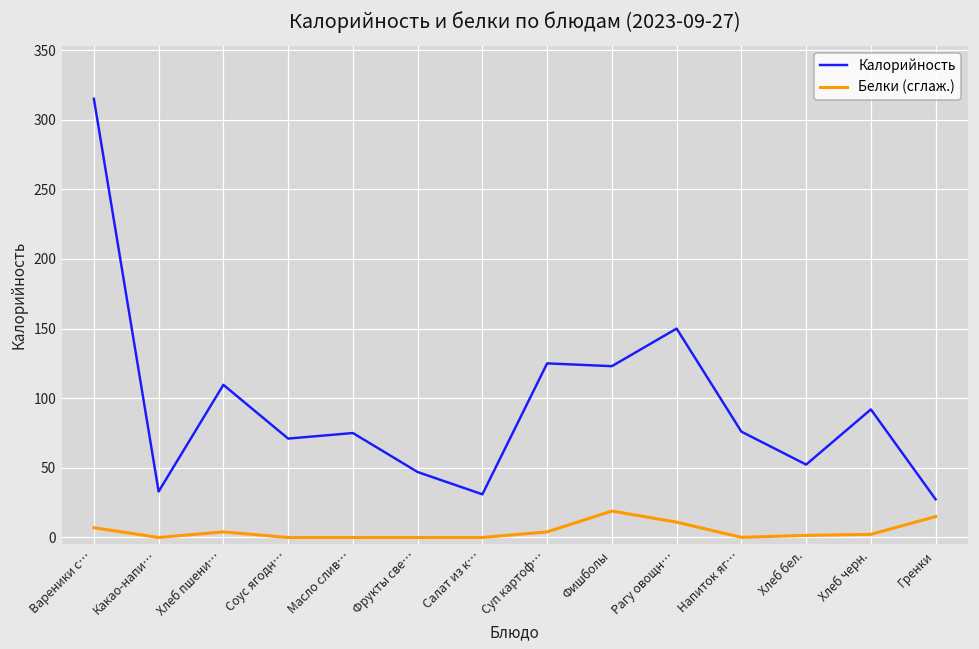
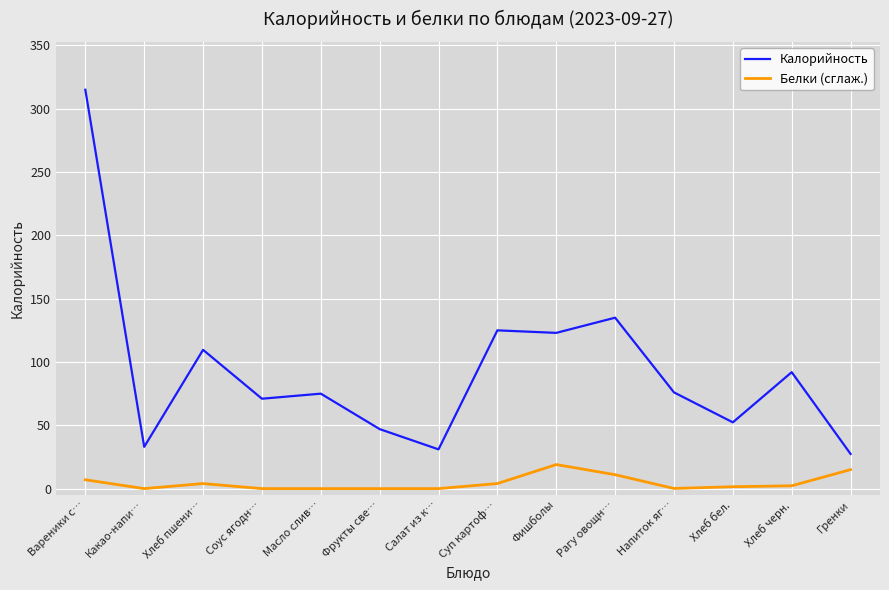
Калорийность, Рагу овощн…: 150 -> 135
